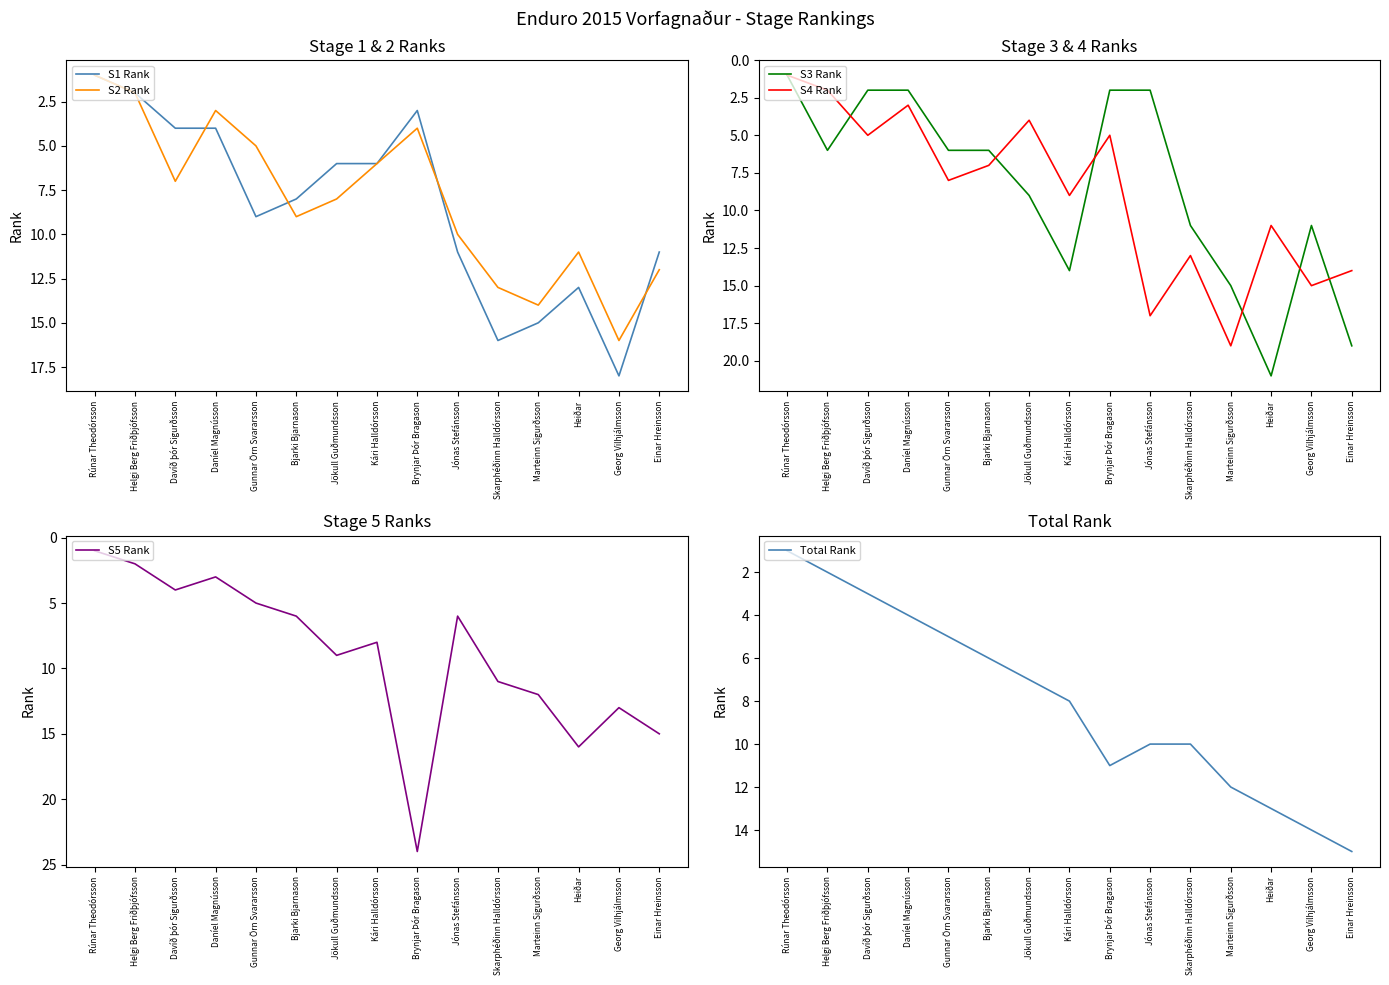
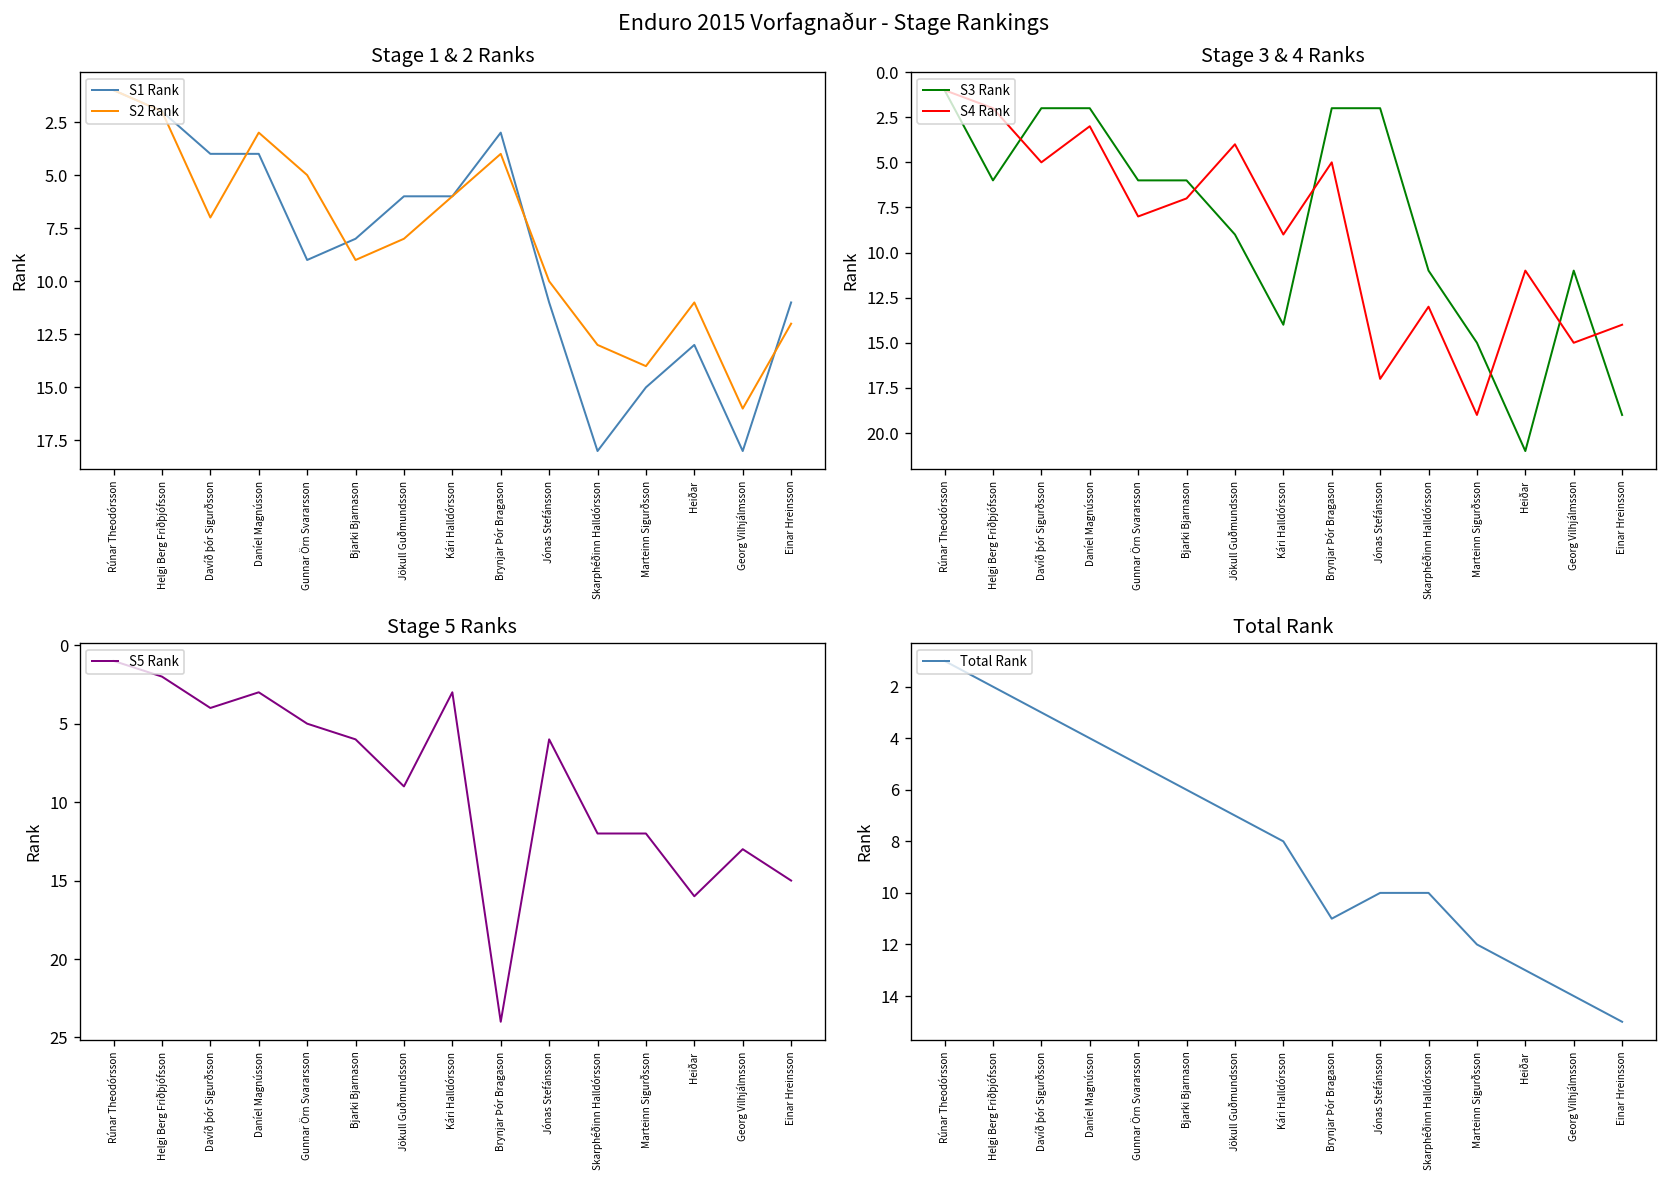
Stage 1 & 2 Ranks, S1 Rank, Skarphéðinn Halldórsson: 16 -> 18
Stage 5 Ranks, Kári Halldórsson: 8 -> 3
Stage 5 Ranks, Skarphéðinn Halldórsson: 11 -> 12
